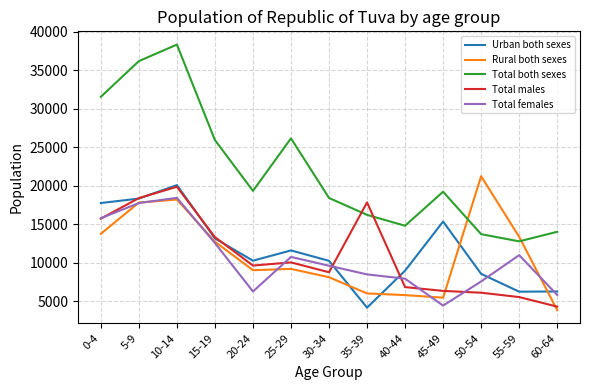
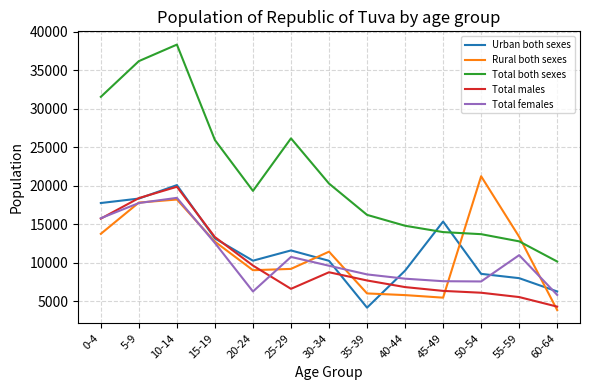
Total males, 25-29: 10000 -> 7000
Rural both sexes, 30-34: 8000 -> 11000
Total both sexes, 30-34: 18000 -> 20000
Total males, 35-39: 18000 -> 8000
Total both sexes, 45-49: 19000 -> 14000
Total females, 45-49: 4000 -> 8000
Urban both sexes, 55-59: 6000 -> 8000
Total both sexes, 60-64: 14000 -> 10000
